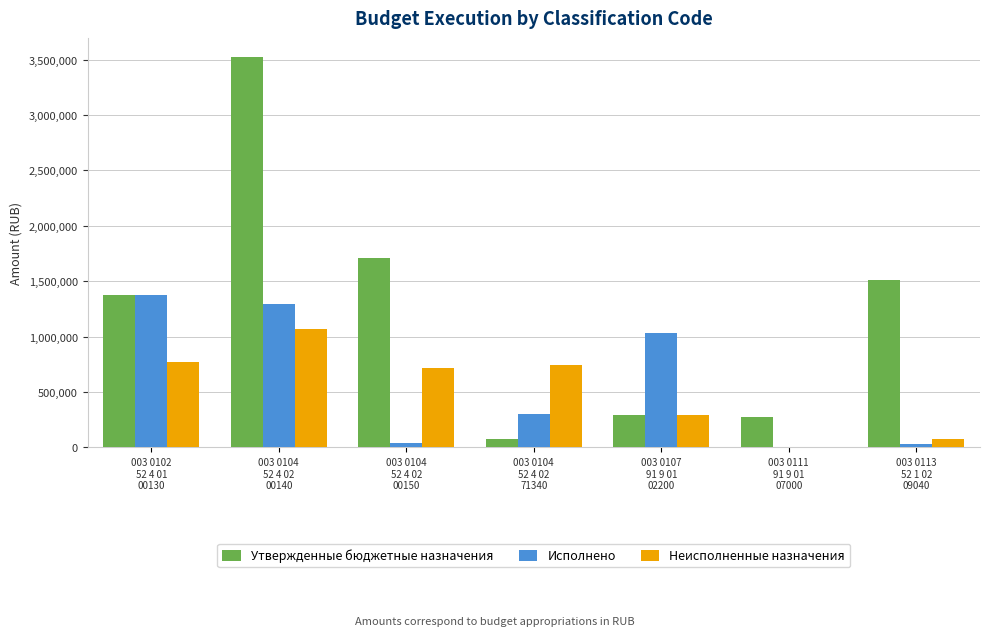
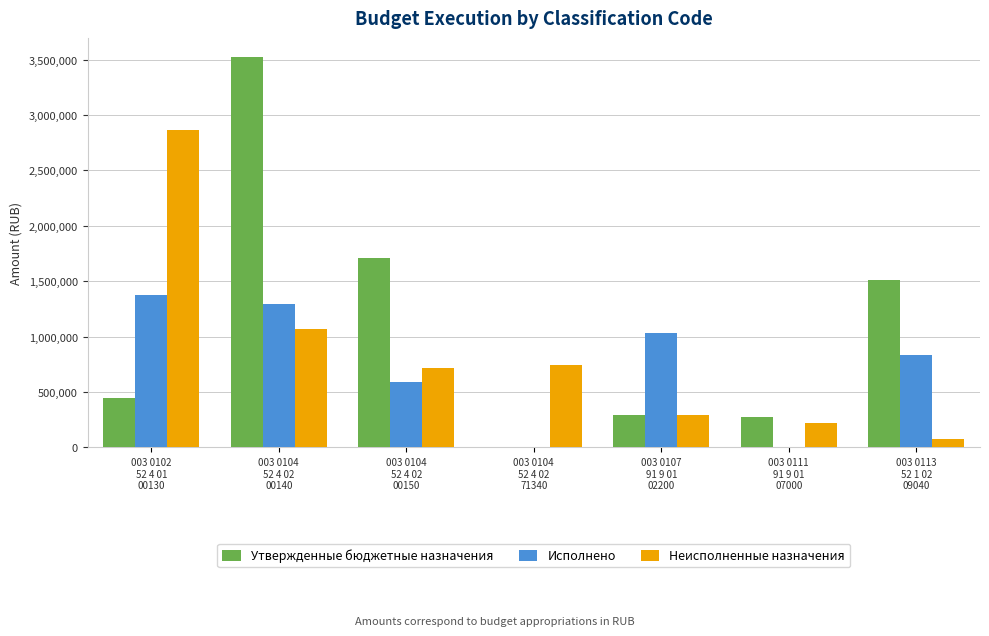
Утвержденные бюджетные назначения, 003 0102 52 4 01 00130: 1,380,000 -> 440,000
Неисполненные назначения, 003 0102 52 4 01 00130: 770,000 -> 2,870,000
Исполнено, 003 0104 52 4 02 00150: 40,000 -> 590,000
Утвержденные бюджетные назначения, 003 0104 52 4 02 71340: 80,000 -> 0
Исполнено, 003 0104 52 4 02 71340: 300,000 -> 0
Неисполненные назначения, 003 0111 91 9 01 07000: 10,000 -> 220,000
Исполнено, 003 0113 52 1 02 09040: 30,000 -> 830,000
